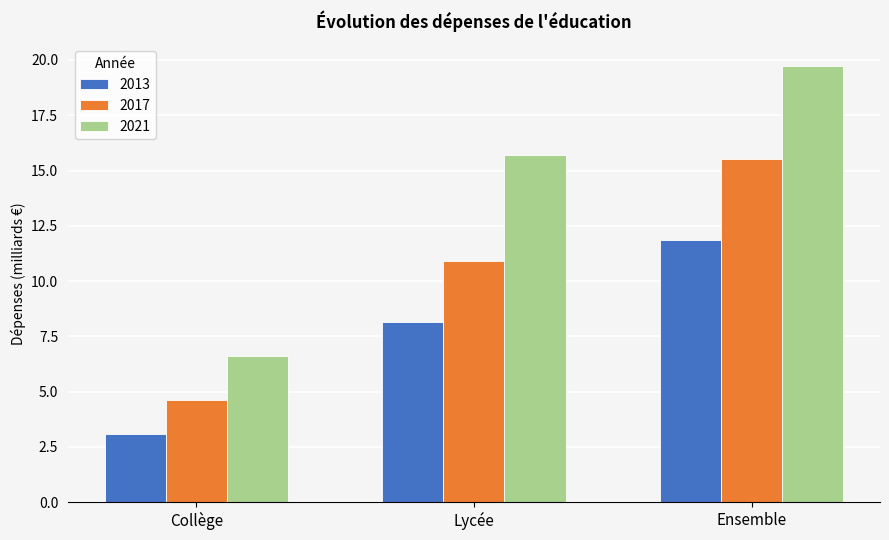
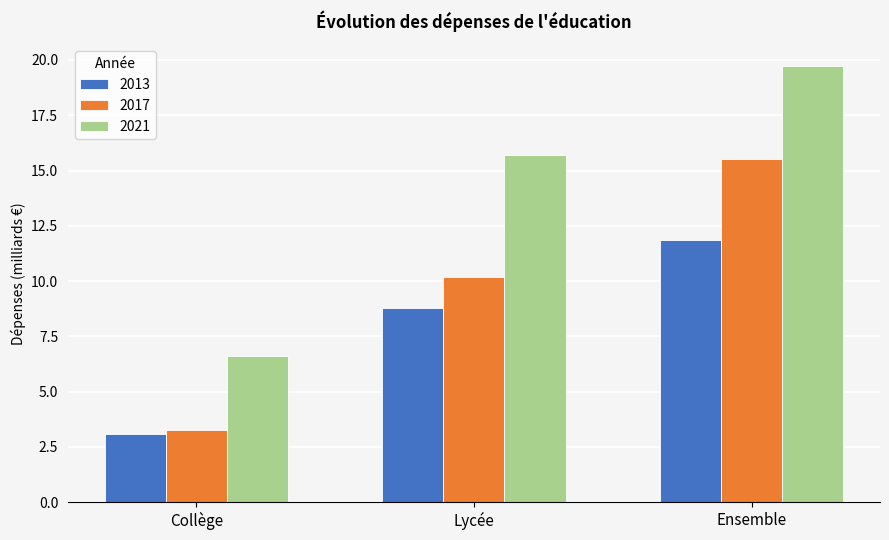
2017, Collège: 4.6 -> 3.3
2013, Lycée: 8.2 -> 8.8
2017, Lycée: 10.9 -> 10.2
